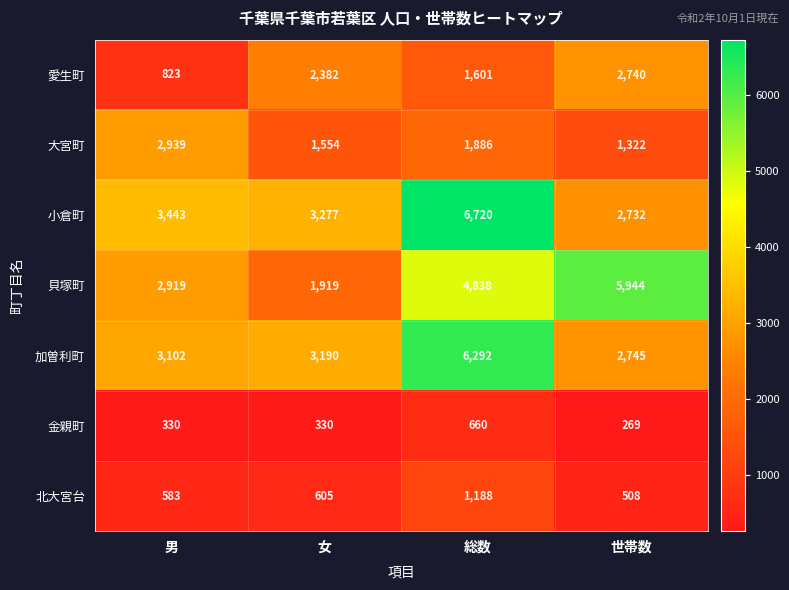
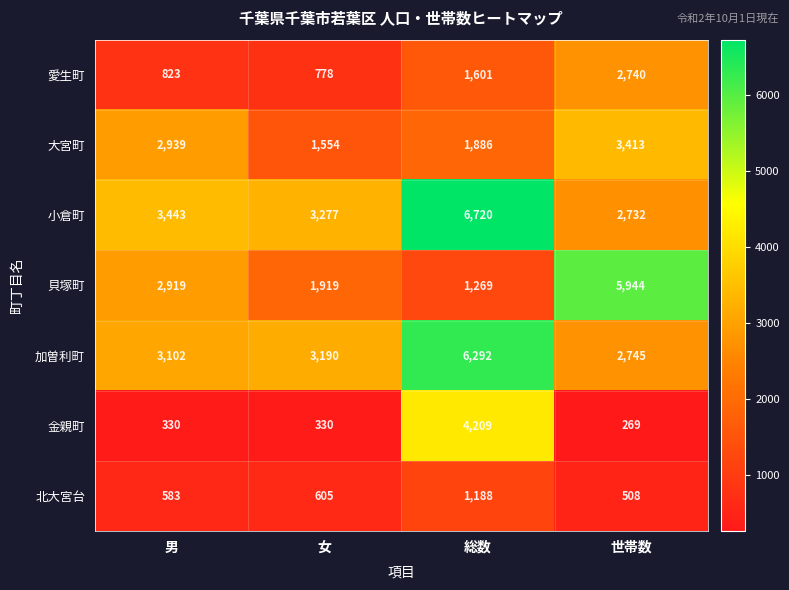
愛生町, 女: 2,382 -> 778
大宮町, 世帯数: 1,322 -> 3,413
貝塚町, 総数: 4,838 -> 1,269
金親町, 総数: 660 -> 4,209
